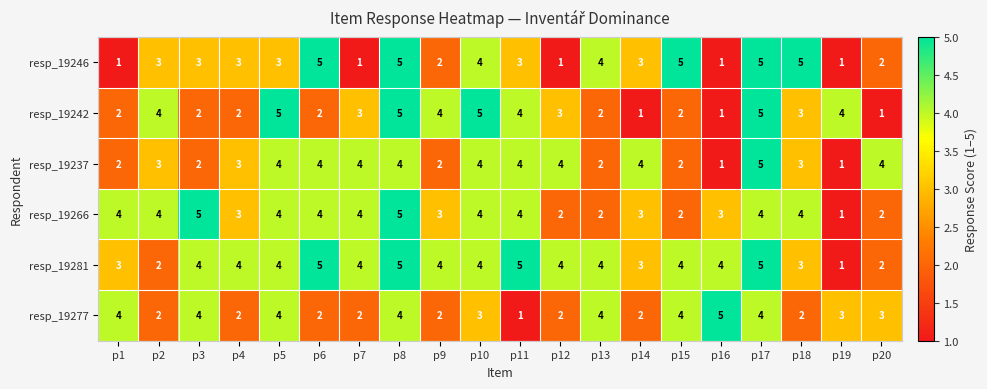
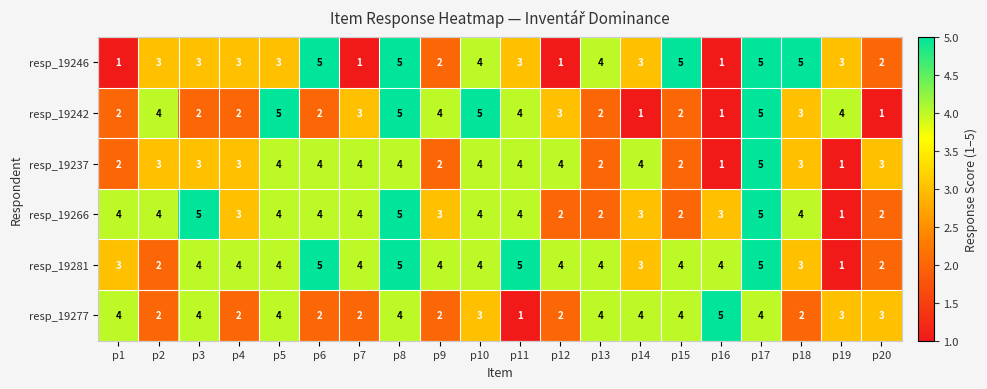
resp_19246, p19: 1 -> 3
resp_19237, p3: 2 -> 3
resp_19237, p20: 4 -> 3
resp_19266, p17: 4 -> 5
resp_19277, p14: 2 -> 4
